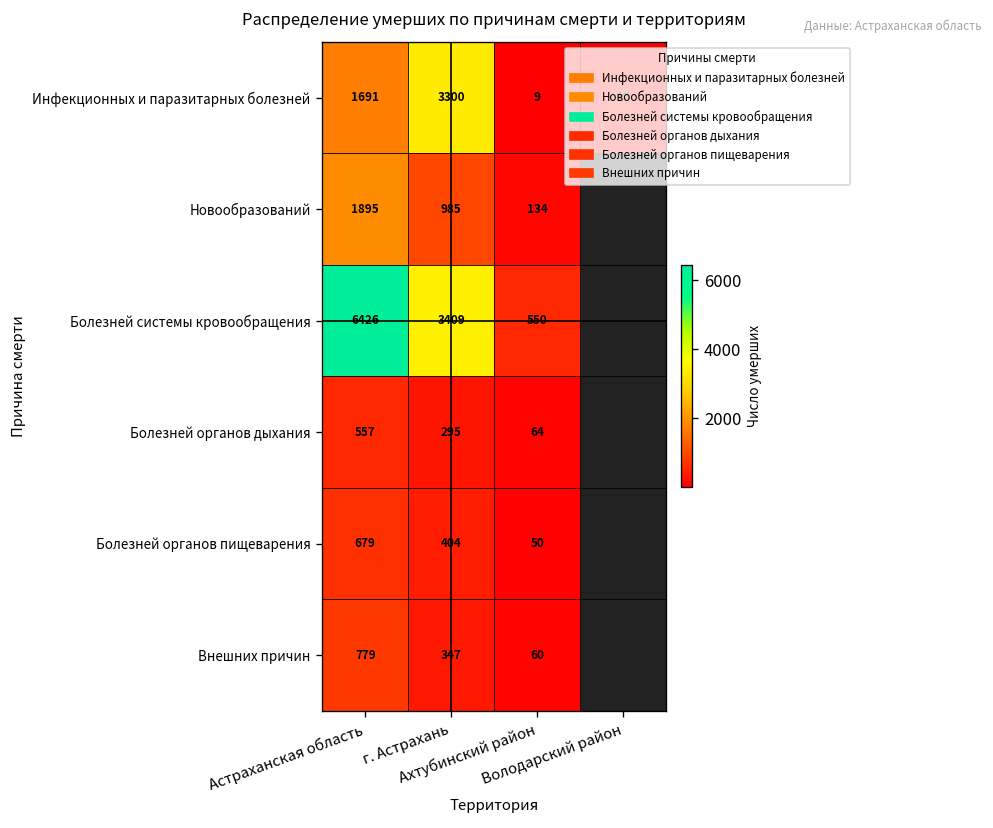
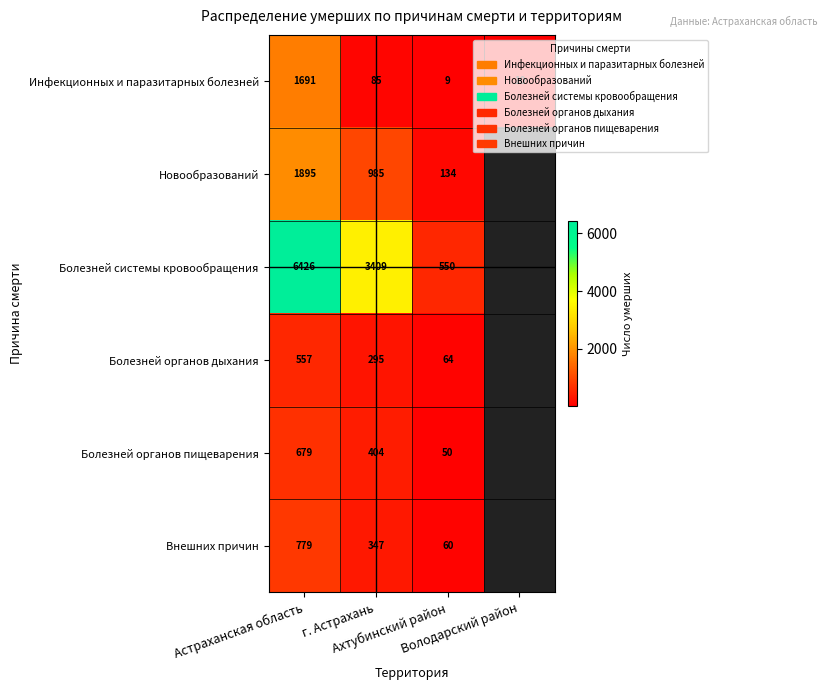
Инфекционных и паразитарных болезней, г. Астрахань: 3300 -> 85
